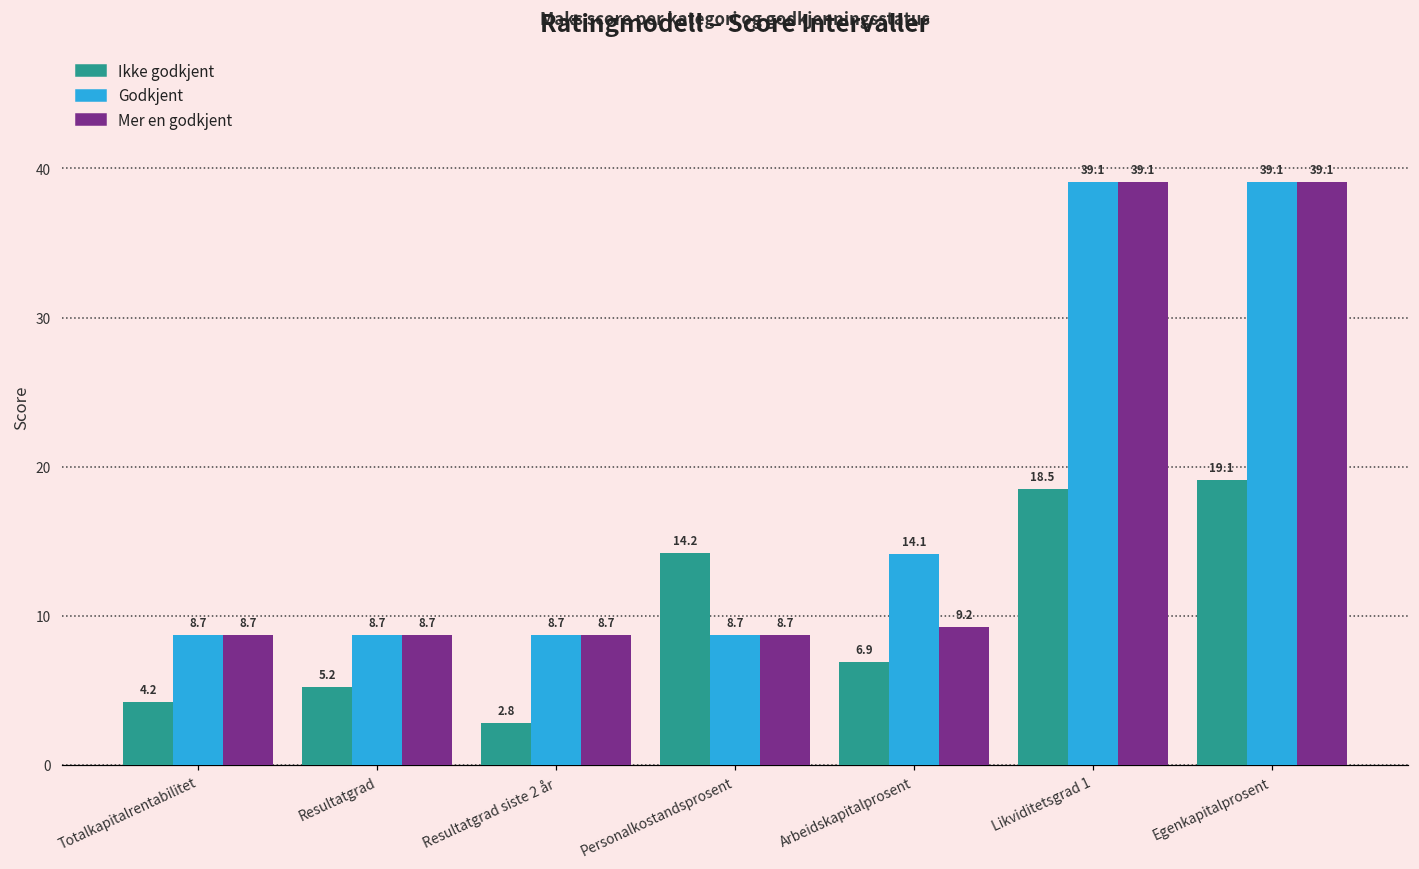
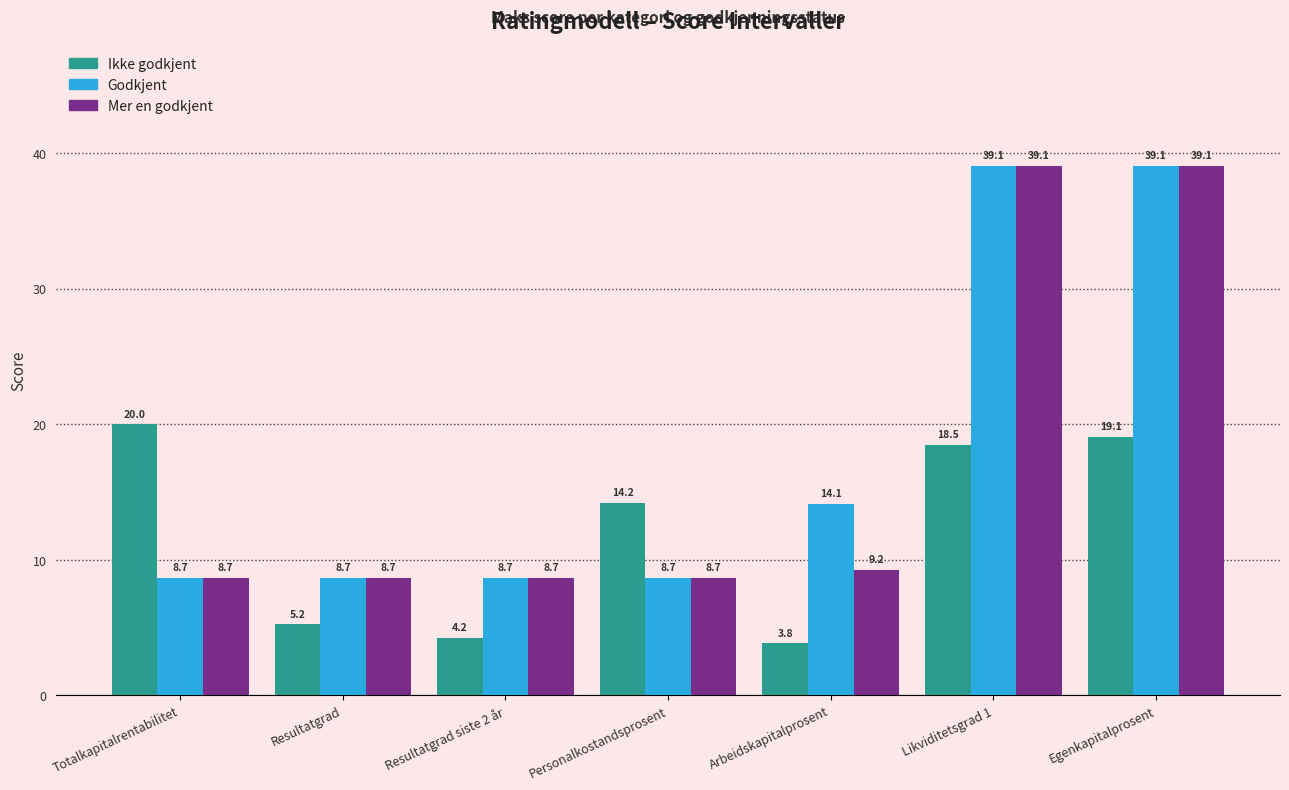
Ikke godkjent, Totalkapitalrentabilitet: 4.2 -> 20.0
Ikke godkjent, Resultatgrad siste 2 år: 2.8 -> 4.2
Ikke godkjent, Arbeidskapitalprosent: 6.9 -> 3.8
